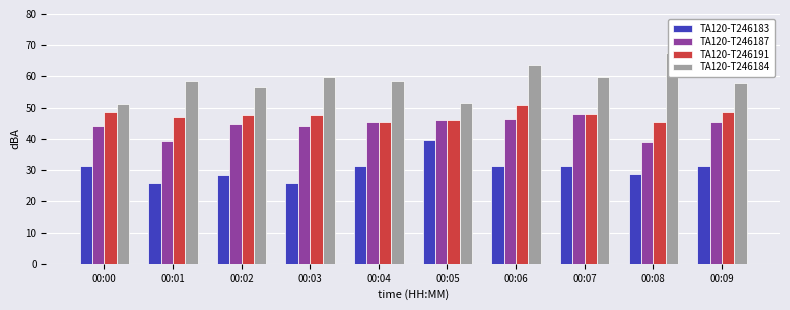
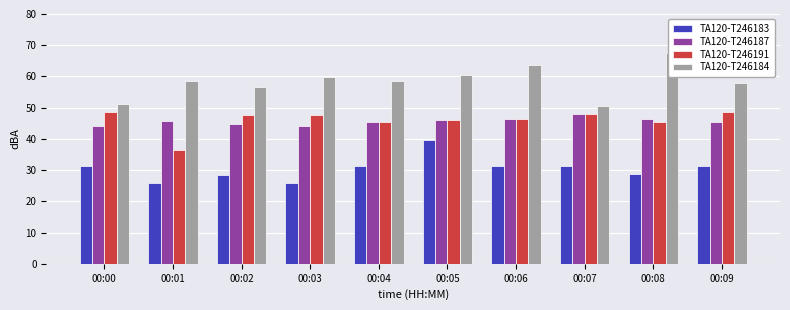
TA120-T246187, 00:01: 39 -> 46
TA120-T246191, 00:01: 47 -> 37
TA120-T246184, 00:05: 52 -> 60
TA120-T246191, 00:06: 51 -> 46
TA120-T246184, 00:07: 60 -> 51
TA120-T246187, 00:08: 39 -> 46
